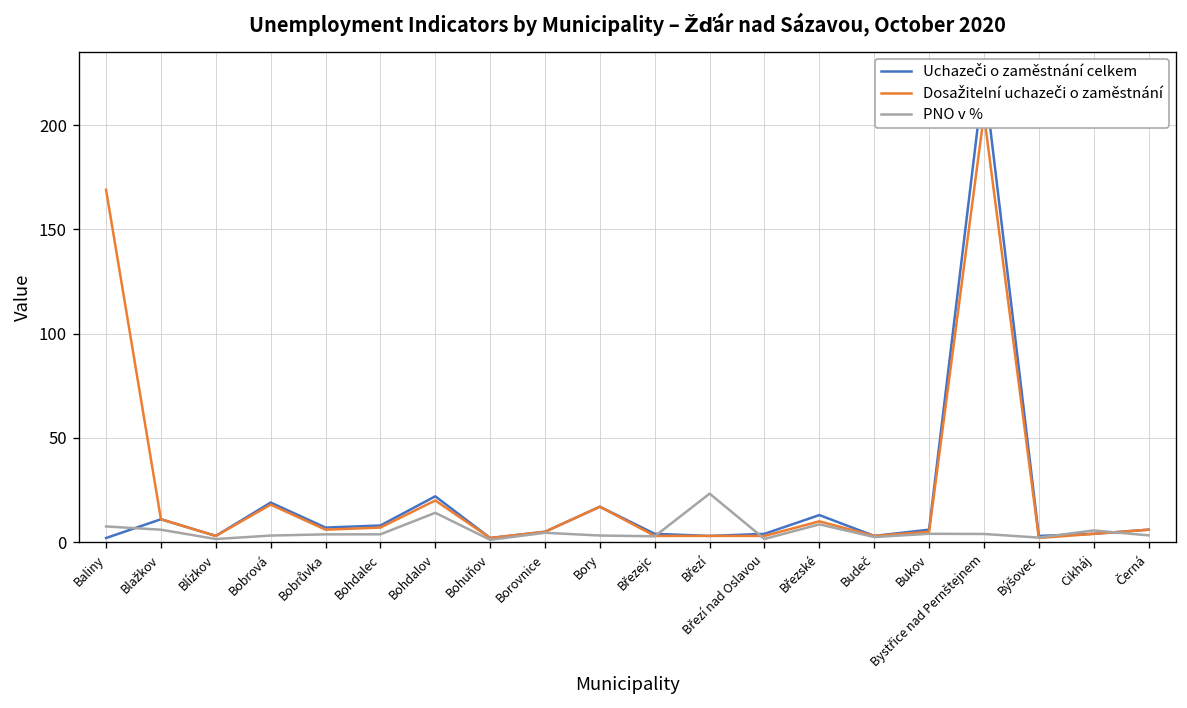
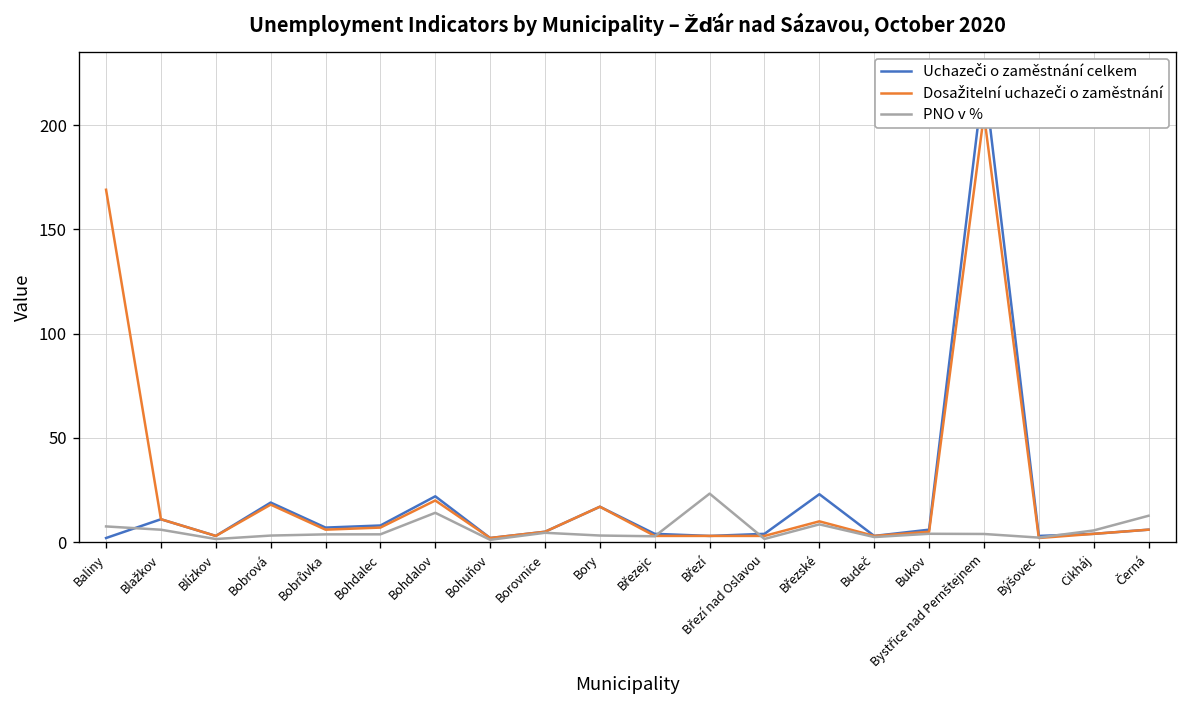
Uchazeči o zaměstnání celkem, Březské: 13 -> 23
PNO v %, Černá: 3 -> 13
